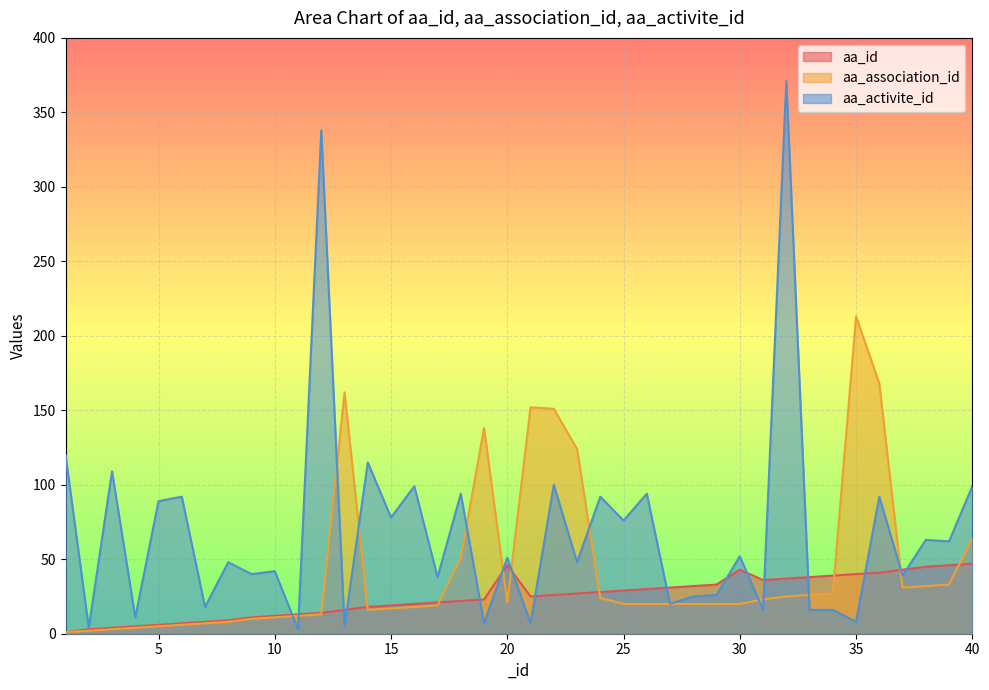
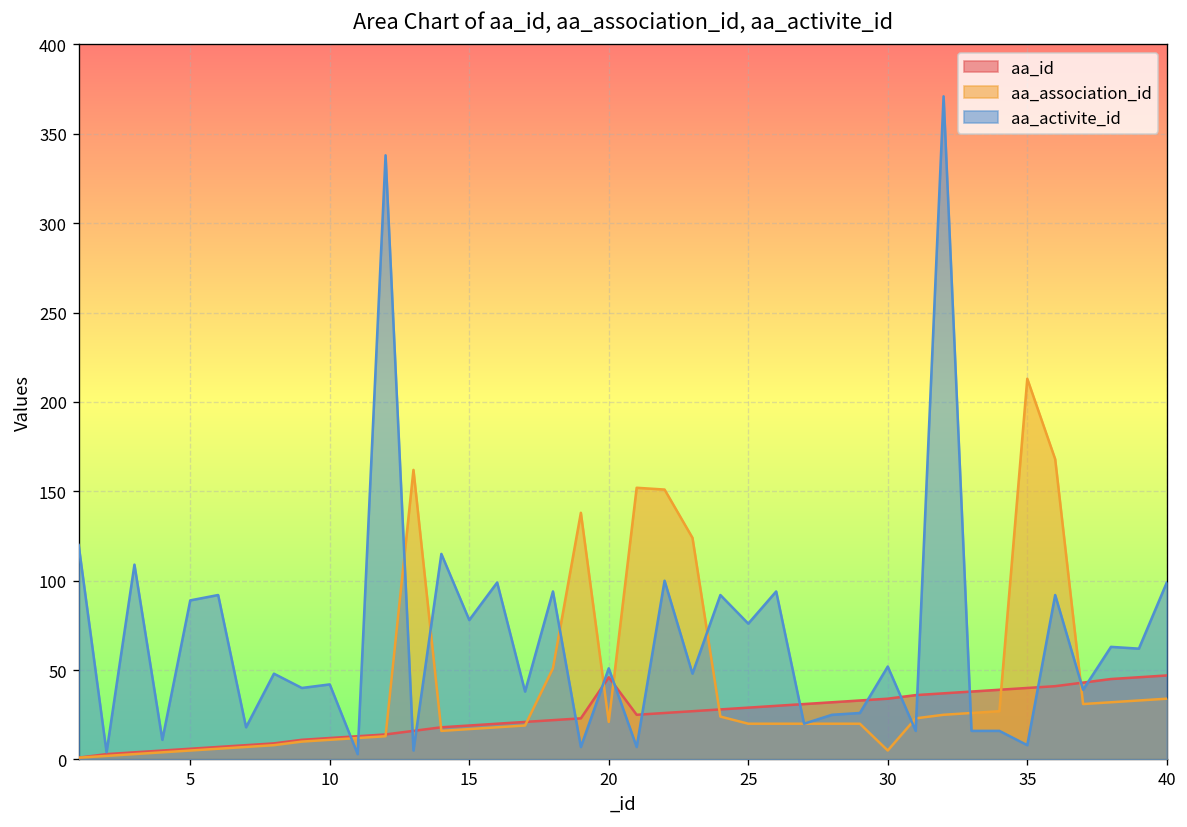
aa_id, 30: 43 -> 34
aa_association_id, 30: 20 -> 5
aa_association_id, 40: 64 -> 34
